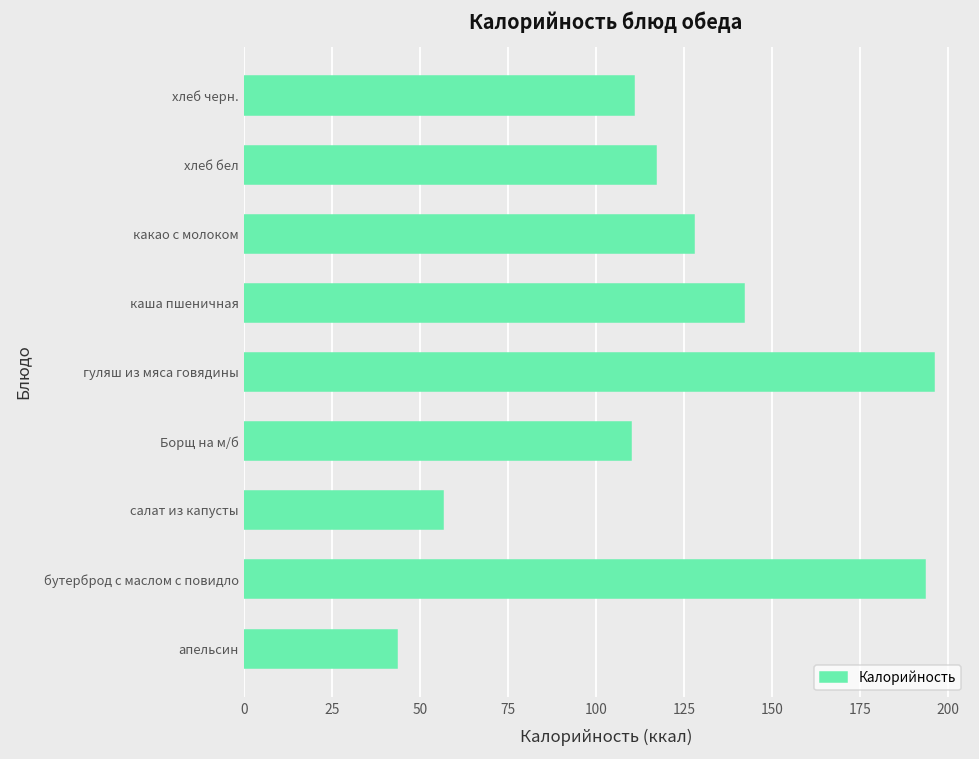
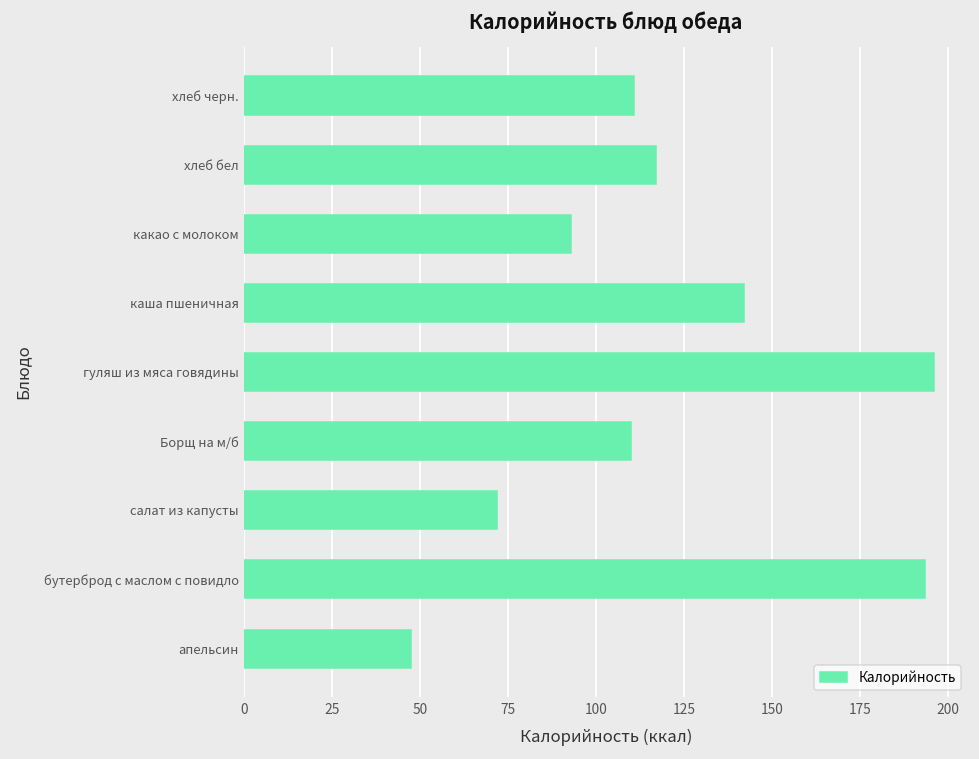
какао с молоком: 128 -> 93
салат из капусты: 57 -> 72
апельсин: 44 -> 48
